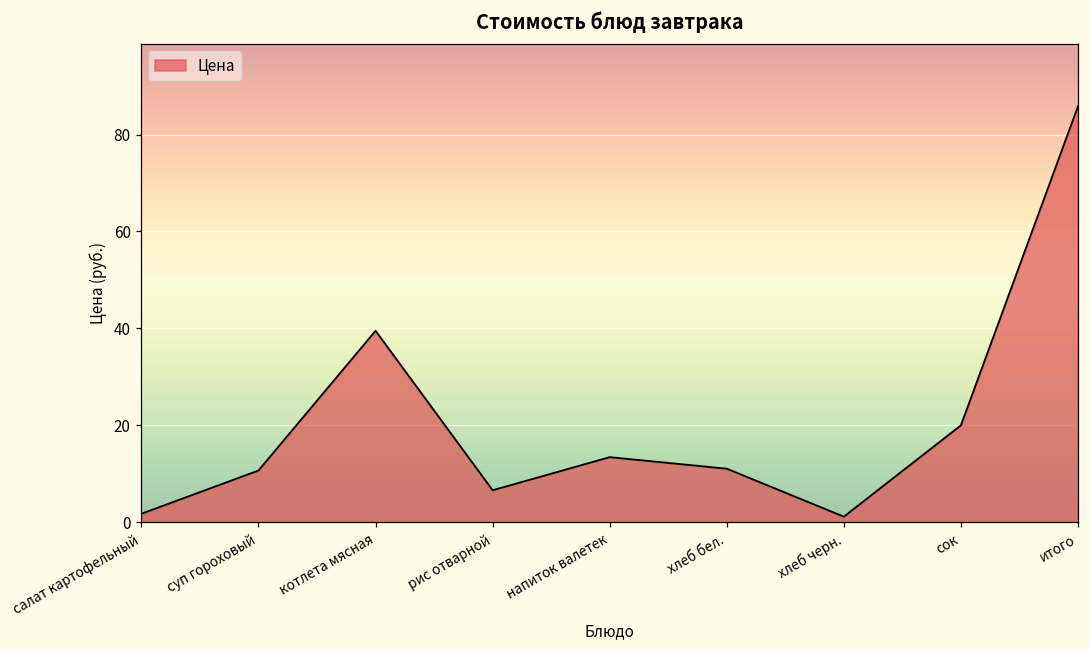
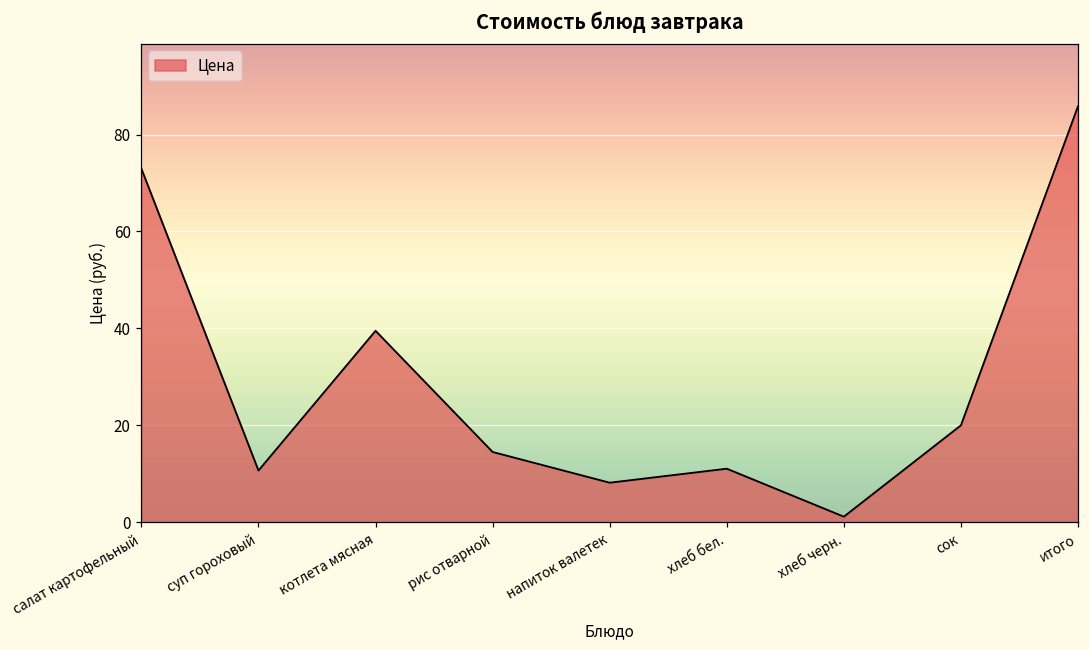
салат картофельный: 2 -> 73
рис отварной: 7 -> 15
напиток валетек: 13 -> 8
